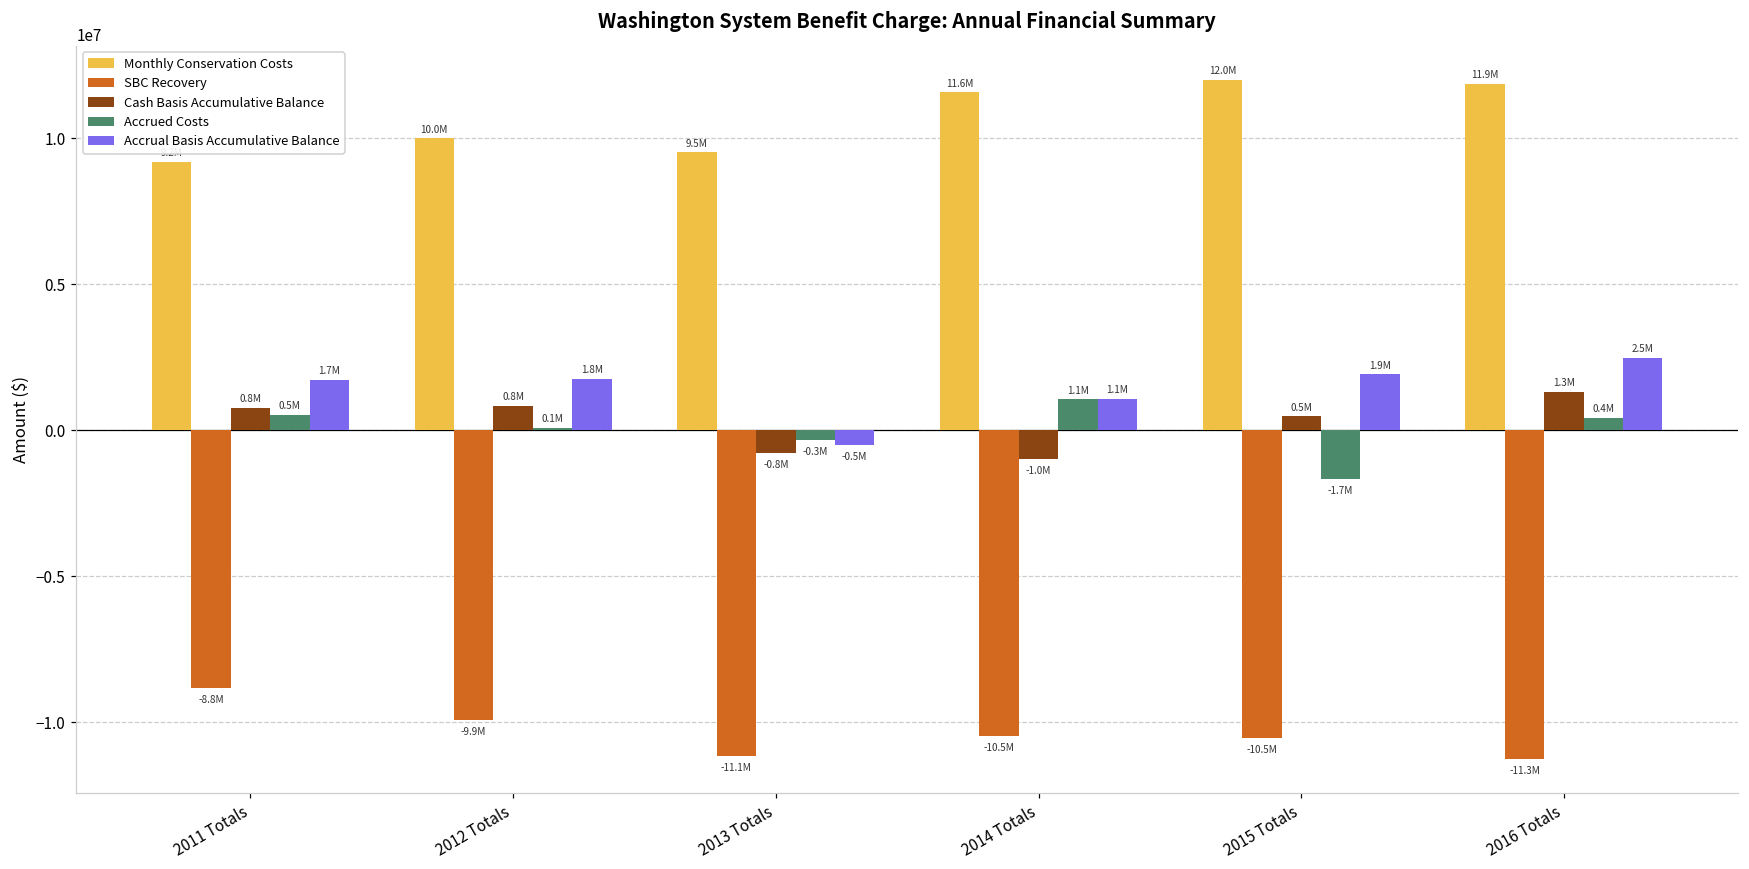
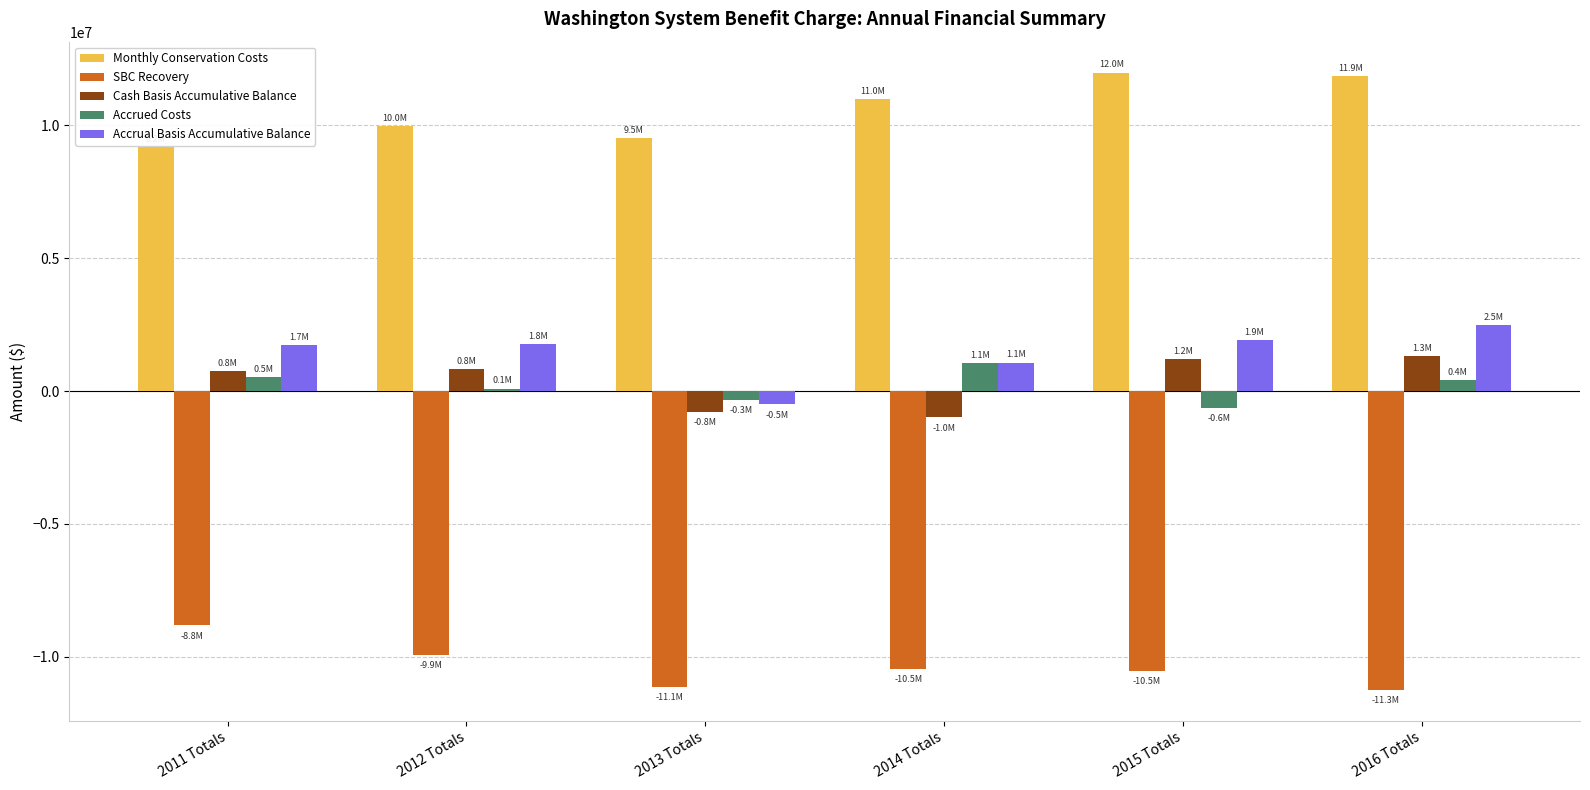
Monthly Conservation Costs, 2014 Totals: 11.6M -> 11.0M
Cash Basis Accumulative Balance, 2015 Totals: 0.5M -> 1.2M
Accrued Costs, 2015 Totals: -1.7M -> -0.6M
